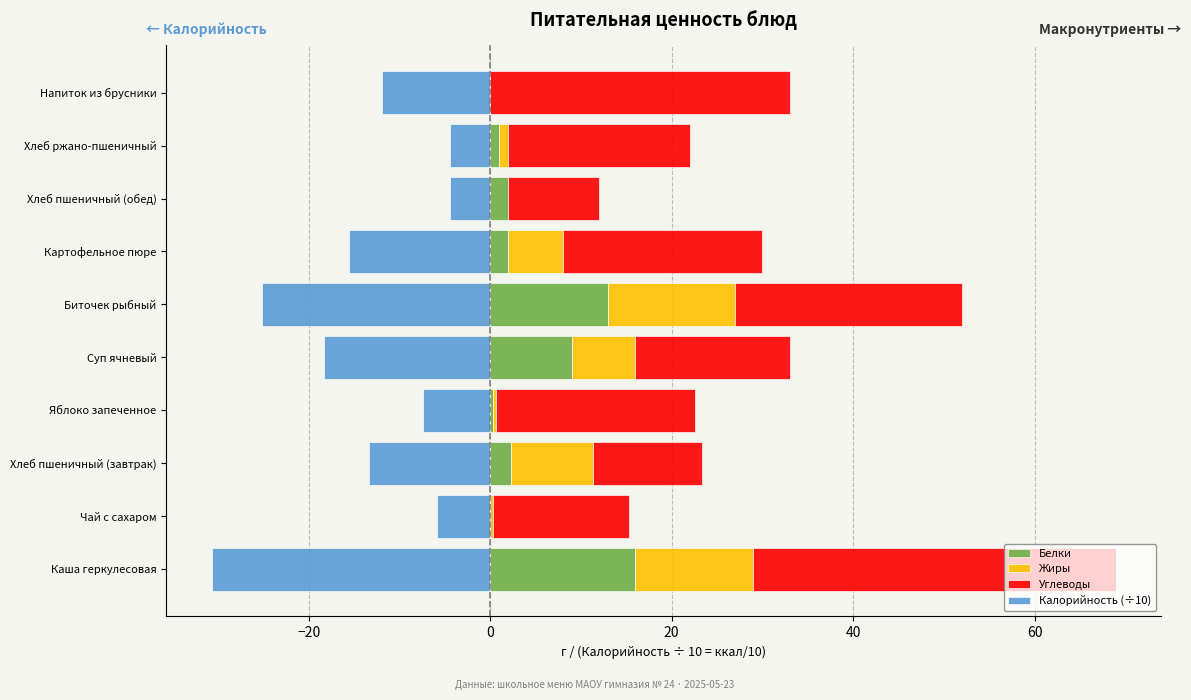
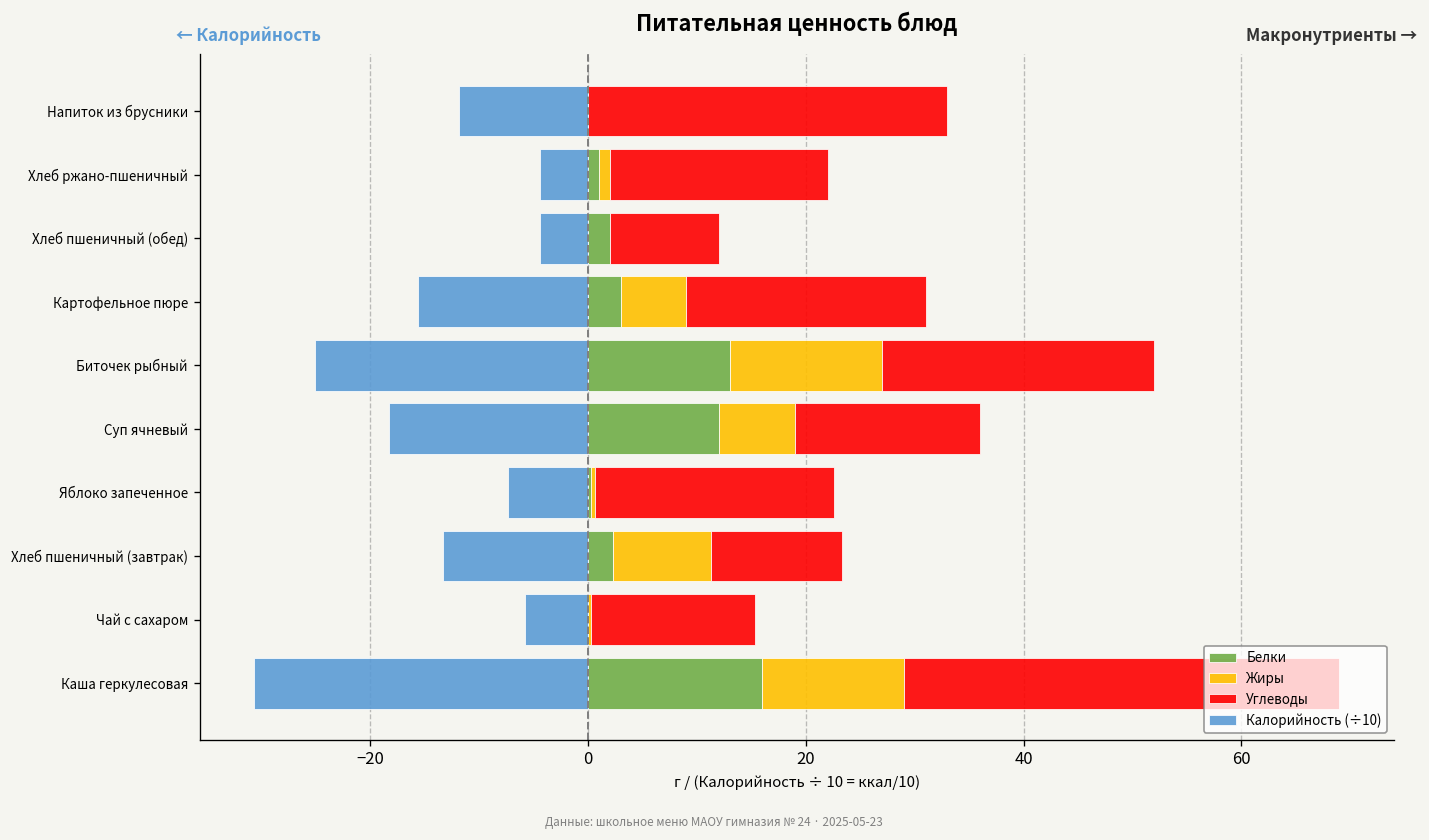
Белки, Картофельное пюре: 2 -> 3
Белки, Суп ячневый: 9 -> 12
